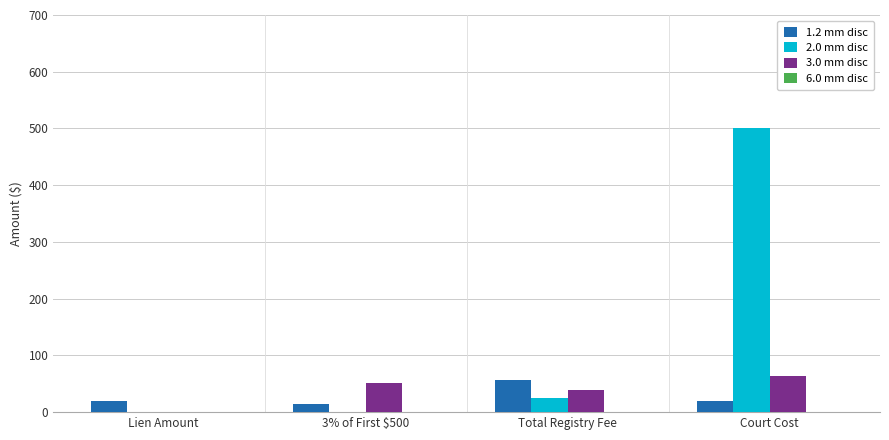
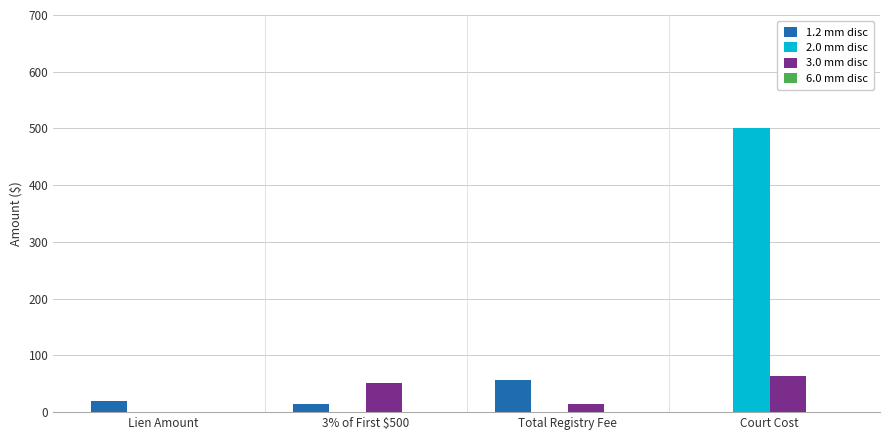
2.0 mm disc, Total Registry Fee: 30 -> 0
3.0 mm disc, Total Registry Fee: 40 -> 20
1.2 mm disc, Court Cost: 20 -> 0
